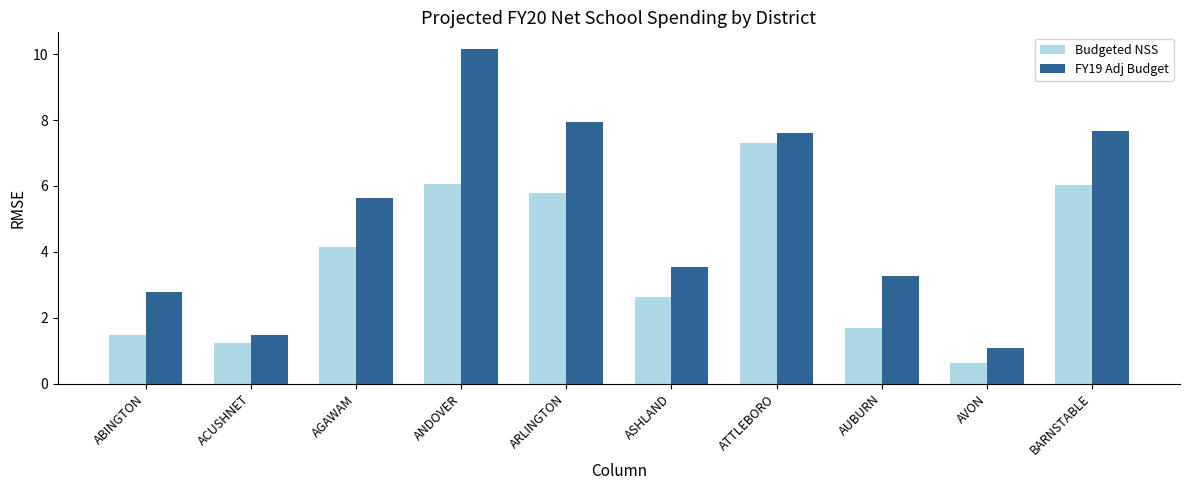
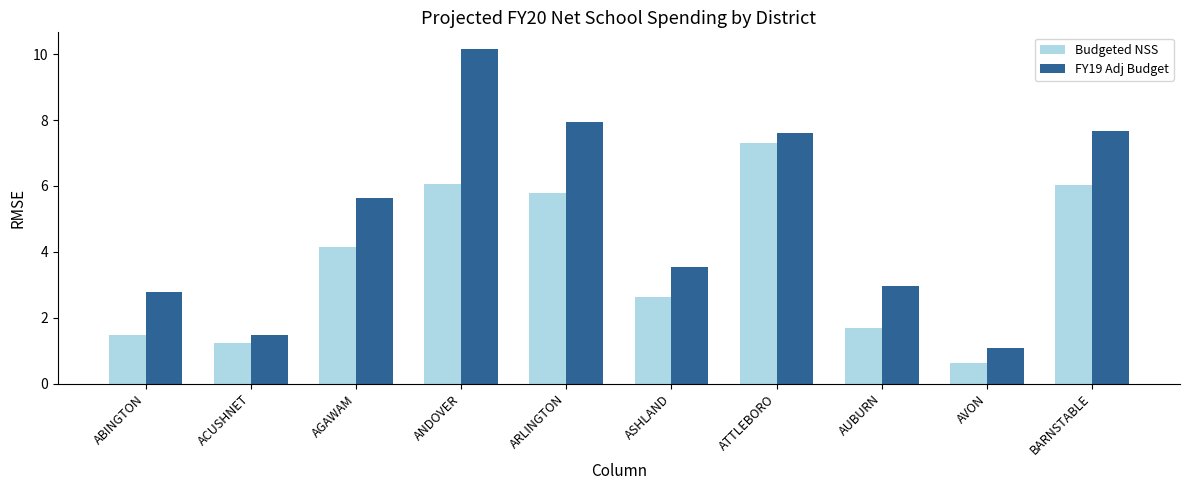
FY19 Adj Budget, AUBURN: 3.3 -> 3.0
